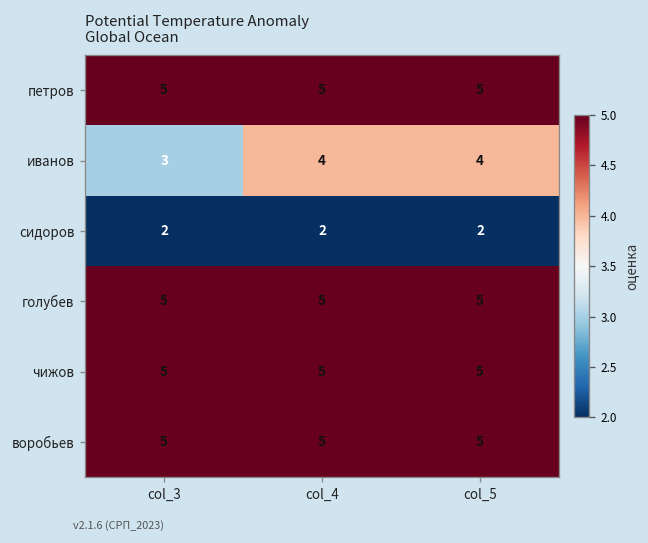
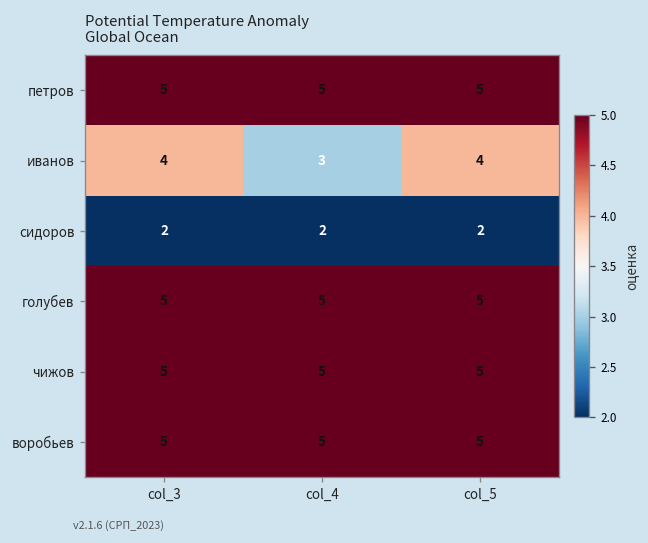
иванов, col_3: 3 -> 4
иванов, col_4: 4 -> 3
